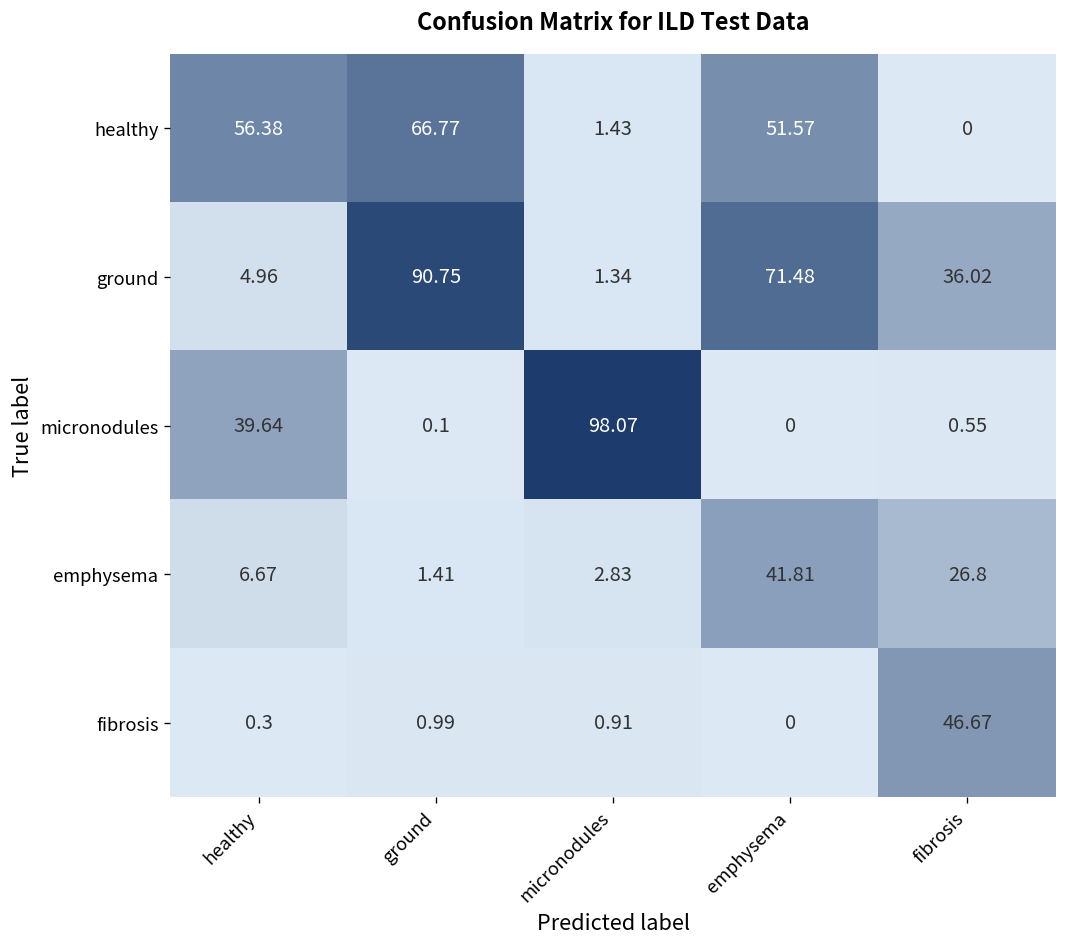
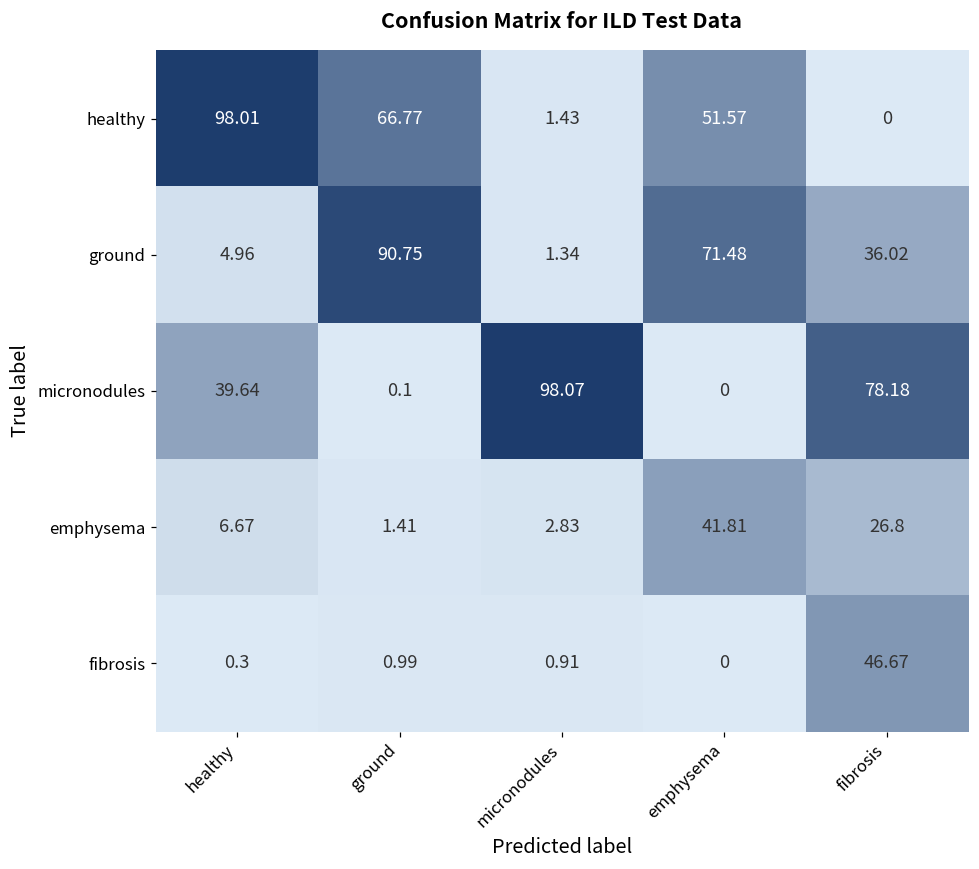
healthy, healthy: 56.38 -> 98.01
micronodules, fibrosis: 0.55 -> 78.18
